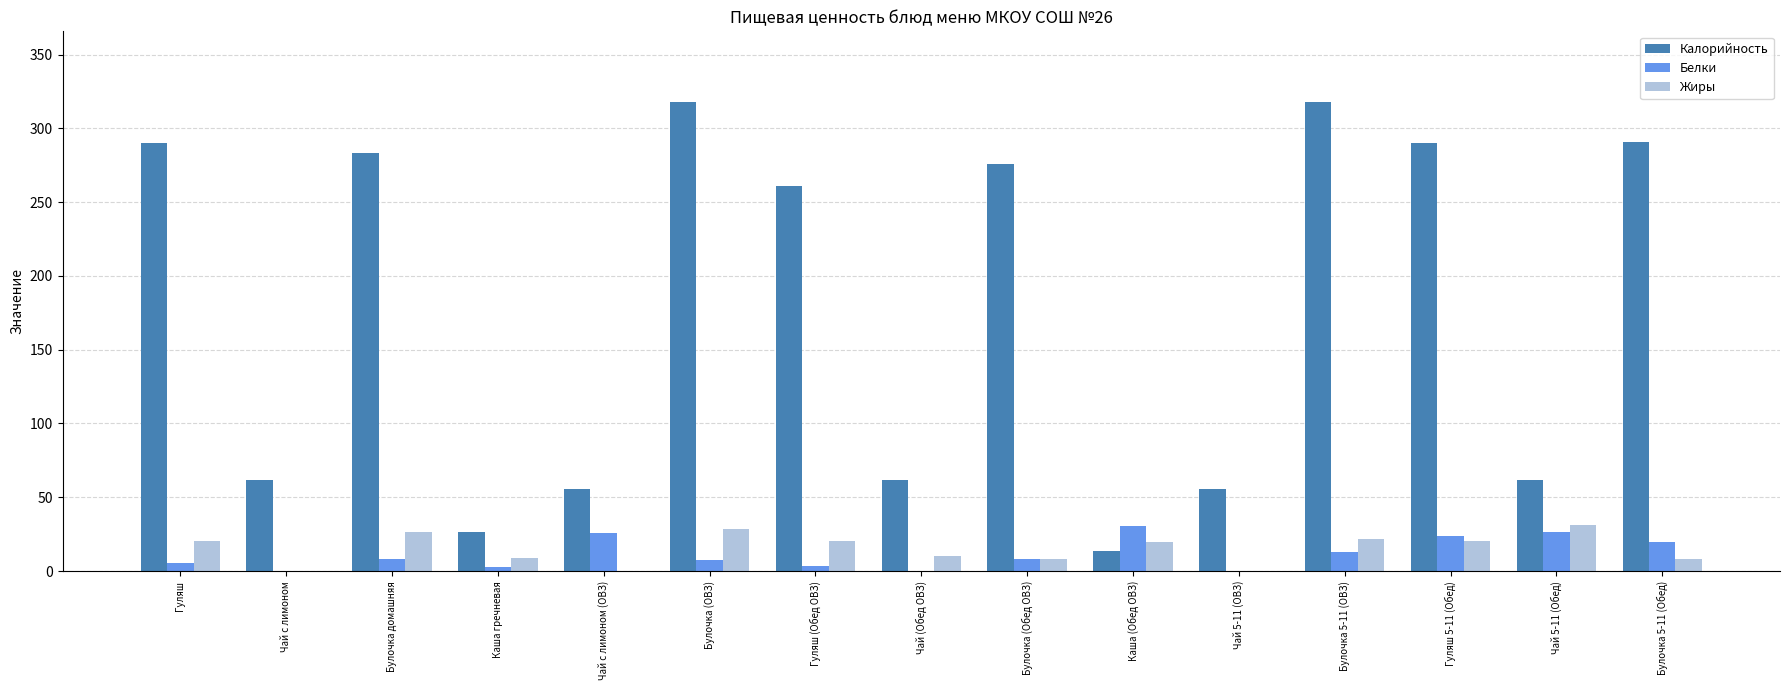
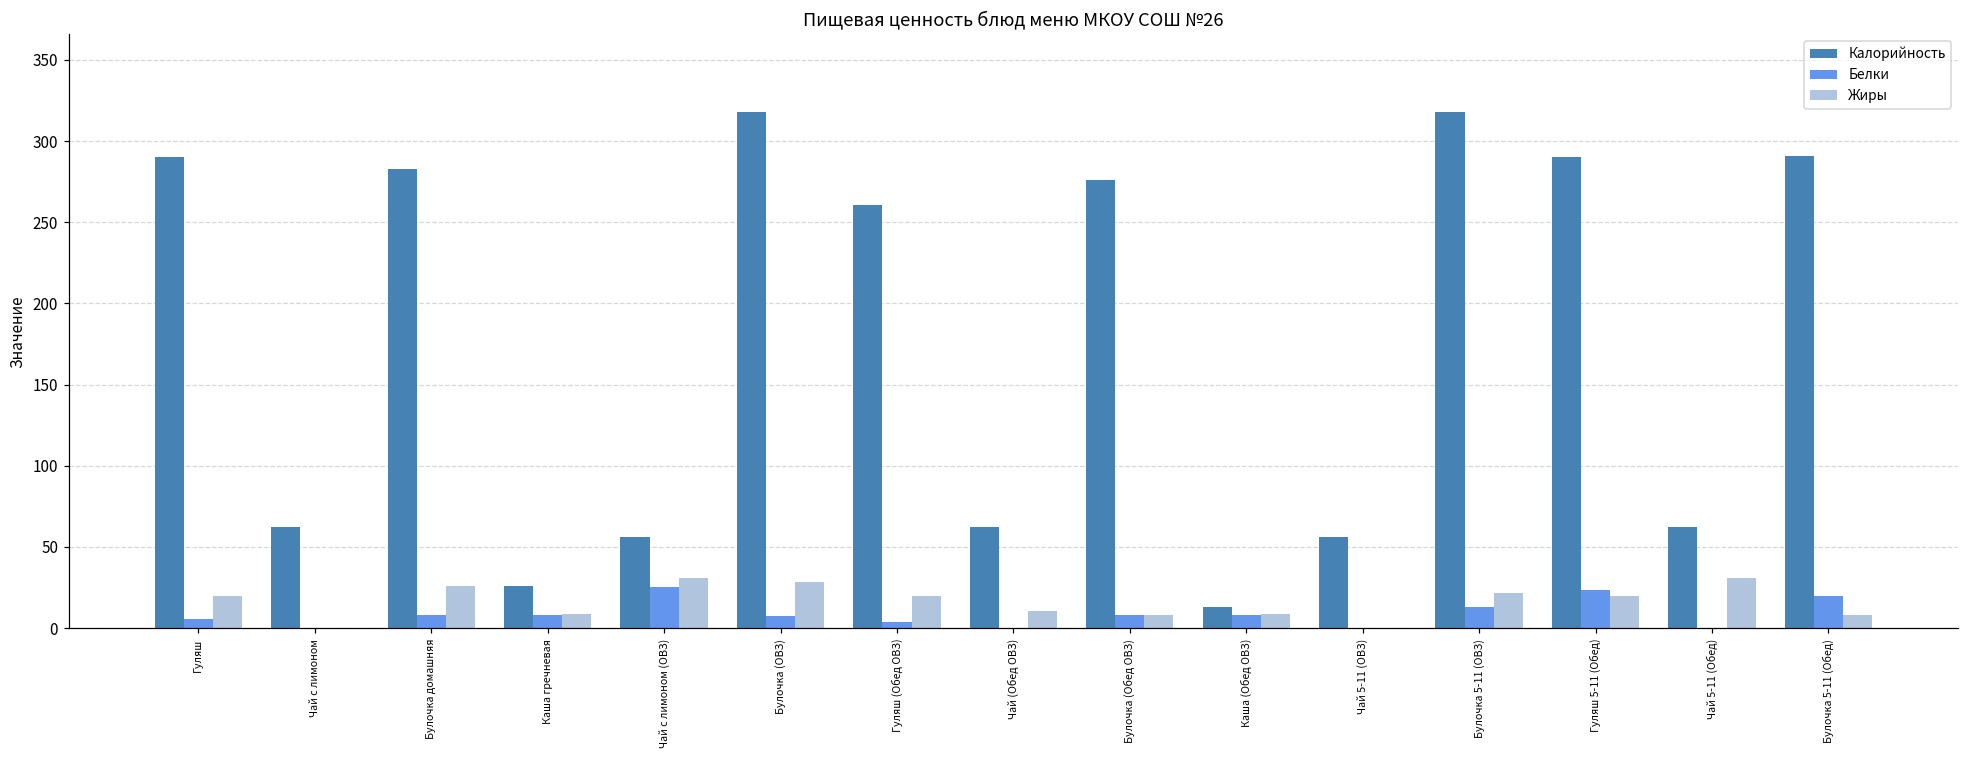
Белки, Каша гречневая: 3 -> 8
Жиры, Чай с лимоном (ОВЗ): 0 -> 31
Белки, Каша (Обед ОВЗ): 30 -> 8
Жиры, Каша (Обед ОВЗ): 20 -> 9
Белки, Чай 5-11 (Обед): 26 -> 0
